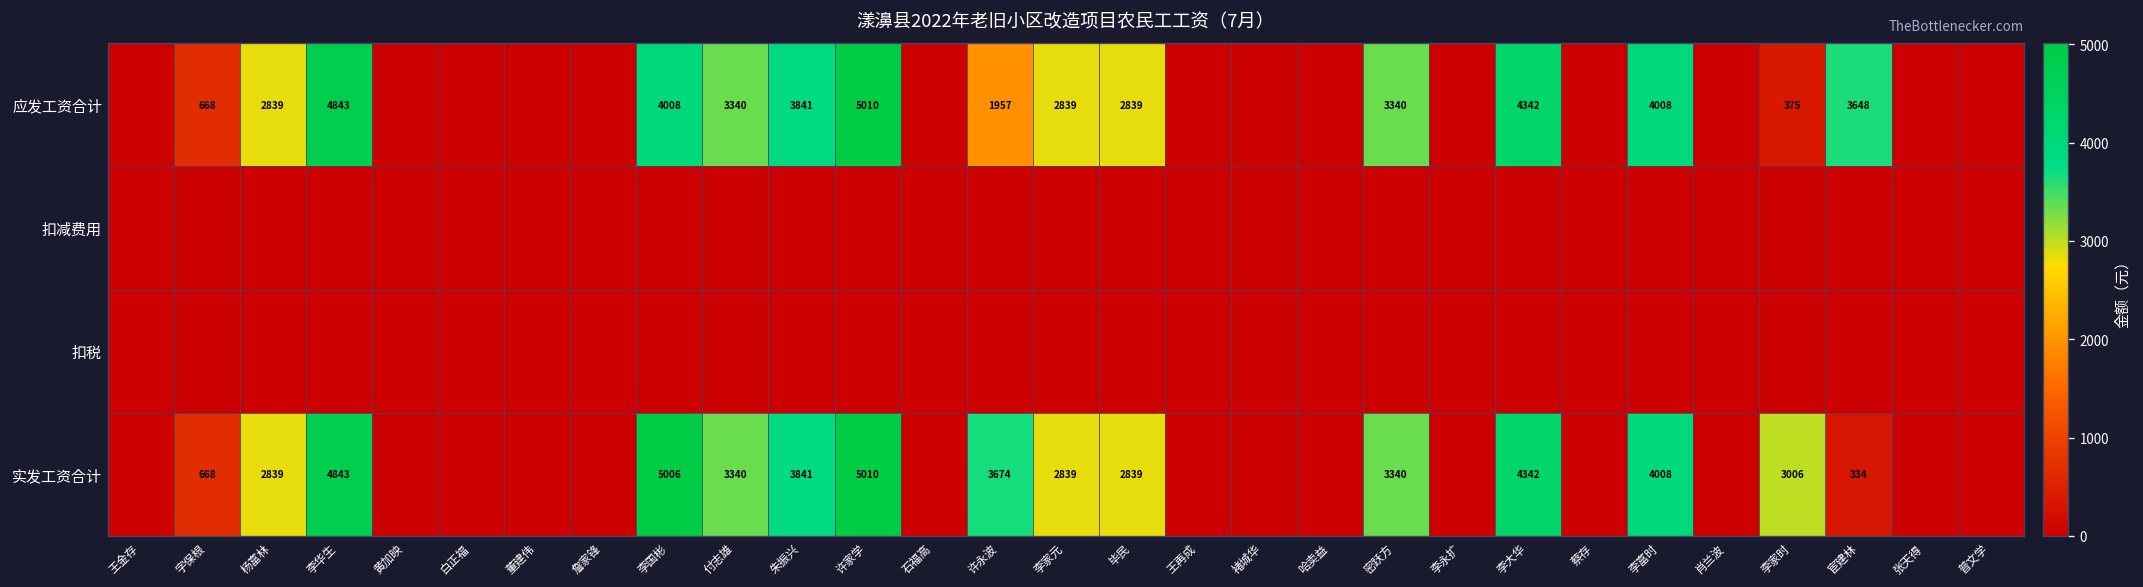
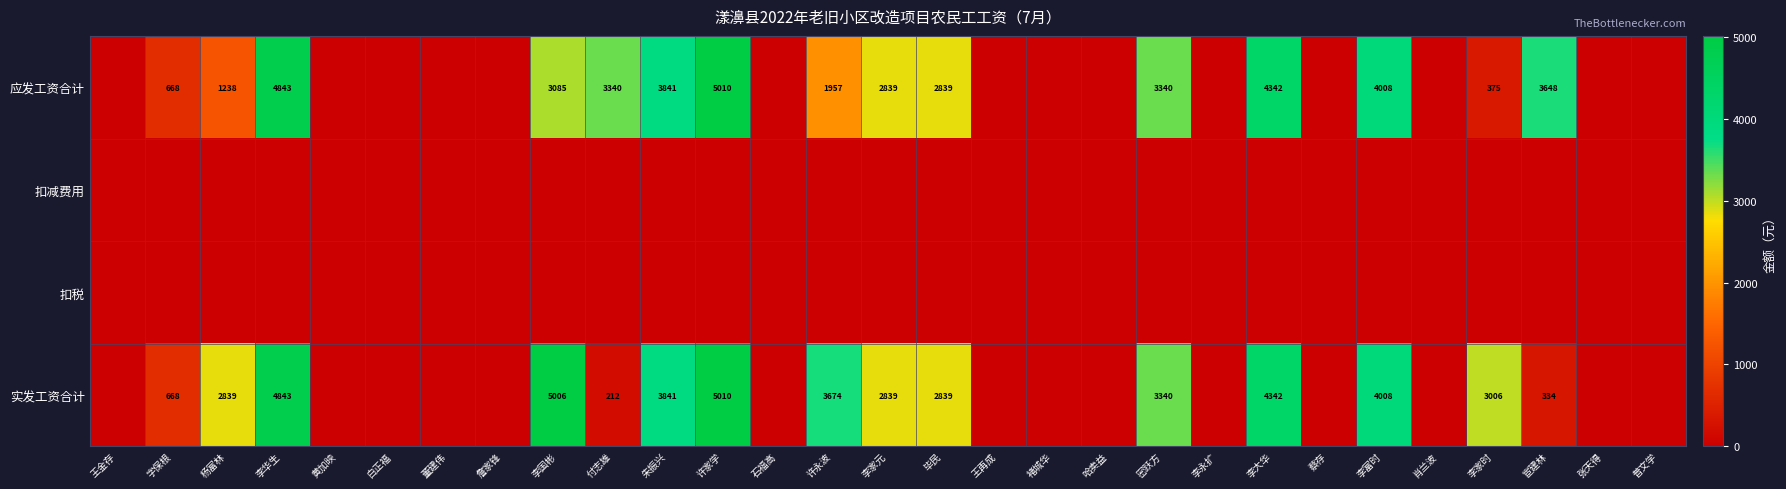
应发工资合计, 杨富林: 2839 -> 1238
应发工资合计, 李国彬: 4008 -> 3085
实发工资合计, 付志雄: 3340 -> 212
